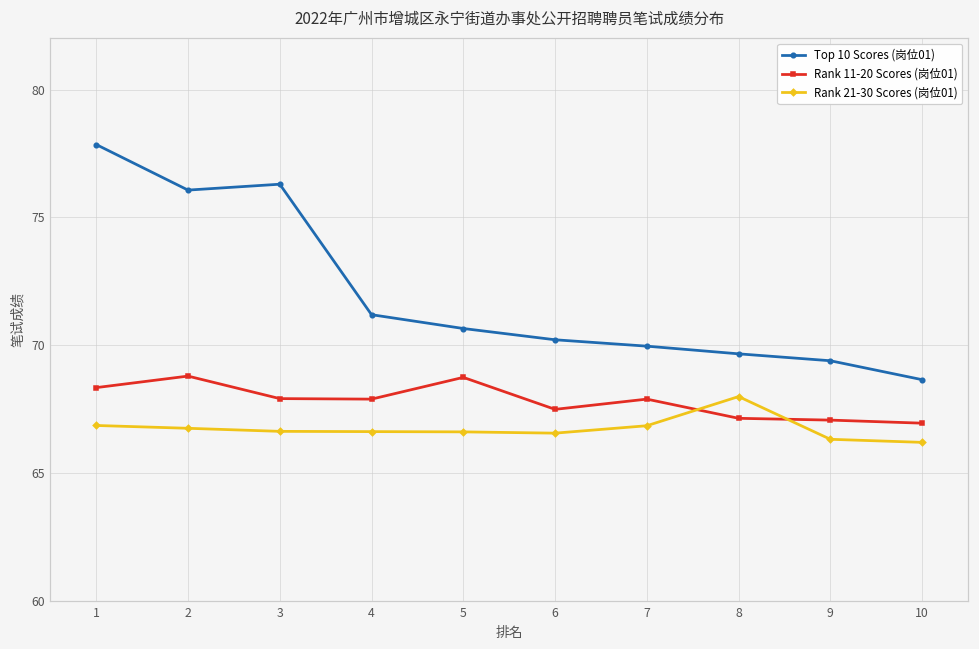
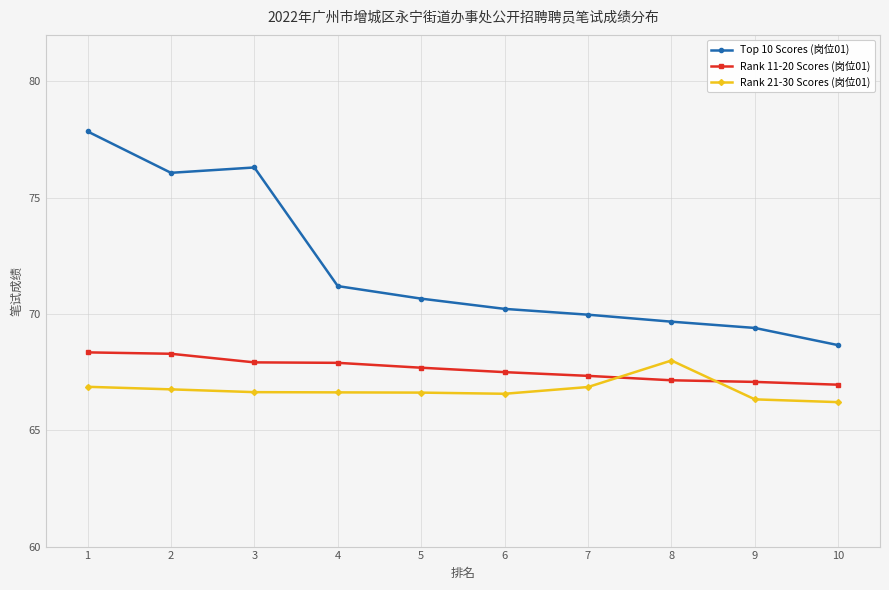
Rank 11-20 Scores (岗位01), 2: 68.8 -> 68.3
Rank 11-20 Scores (岗位01), 5: 68.8 -> 67.7
Rank 11-20 Scores (岗位01), 7: 67.9 -> 67.3
